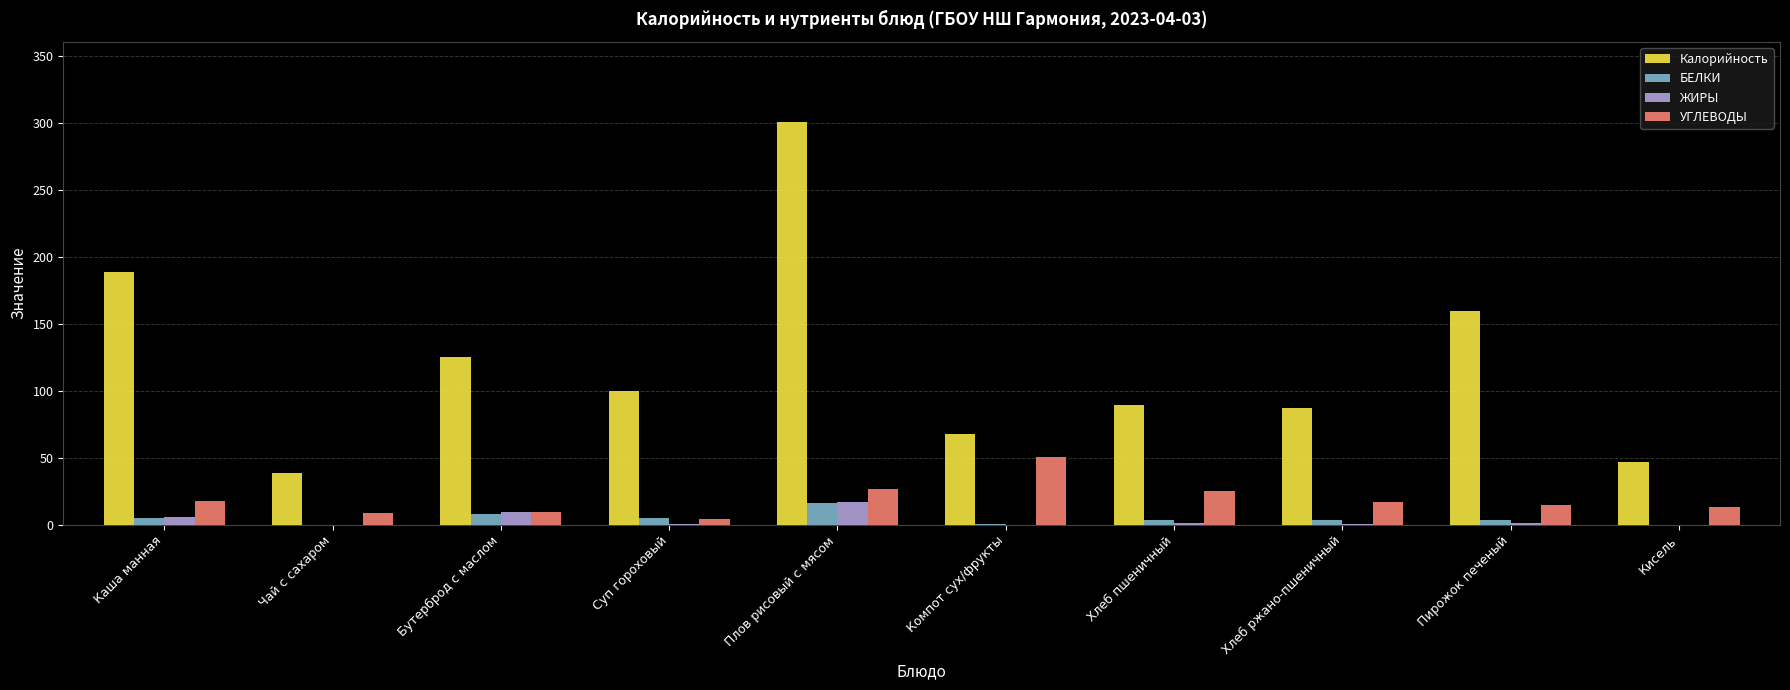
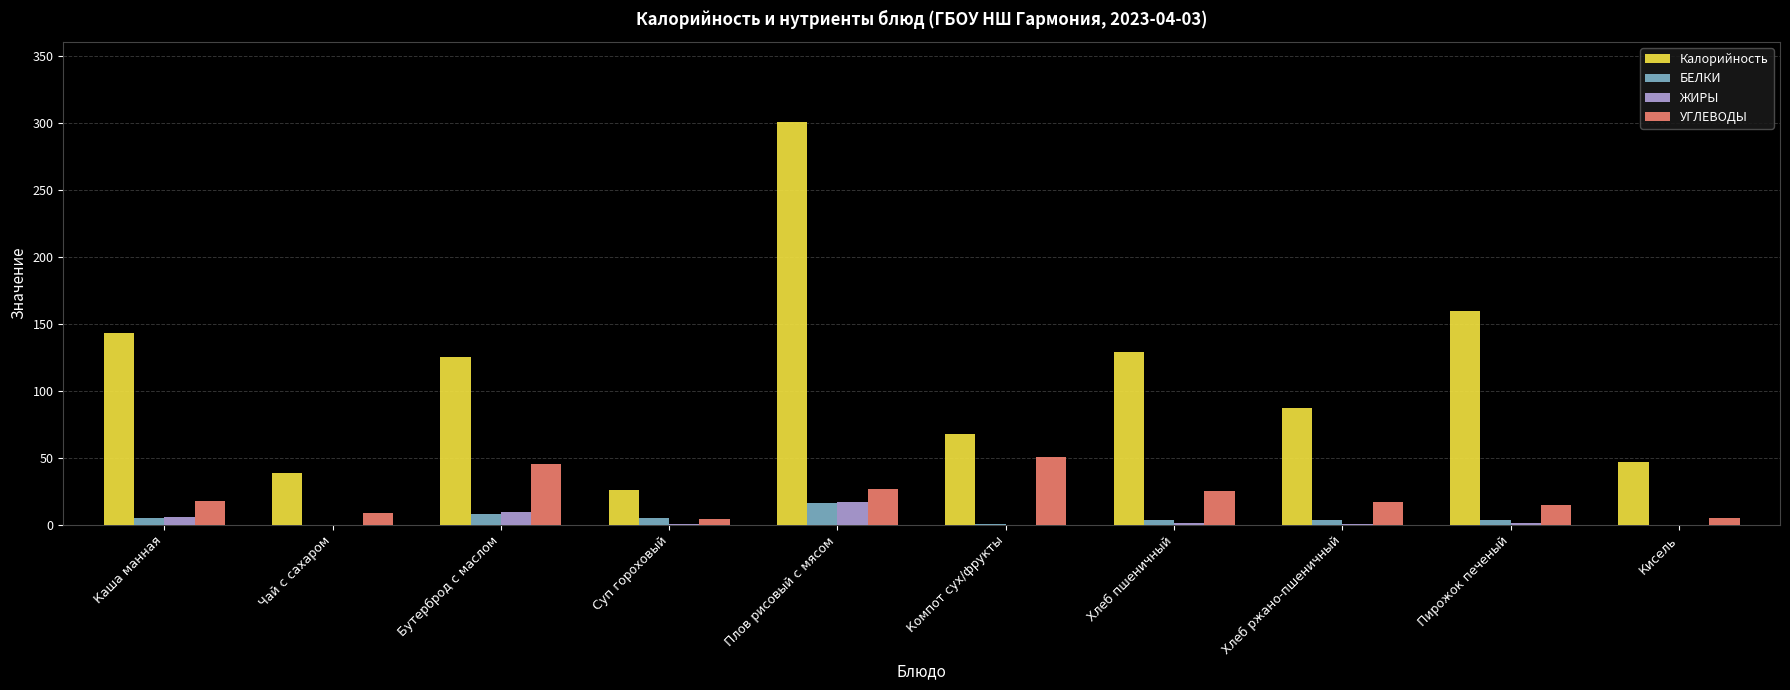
Калорийность, Каша манная: 189 -> 143
УГЛЕВОДЫ, Бутерброд с маслом: 9 -> 45
Калорийность, Суп гороховый: 100 -> 26
Калорийность, Хлеб пшеничный: 89 -> 129
УГЛЕВОДЫ, Кисель: 14 -> 5
